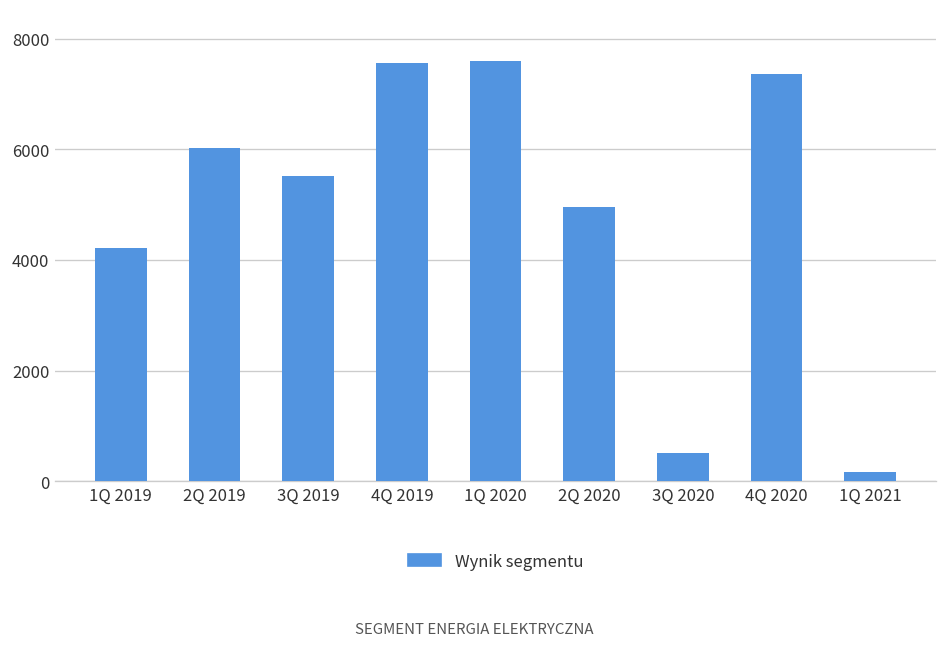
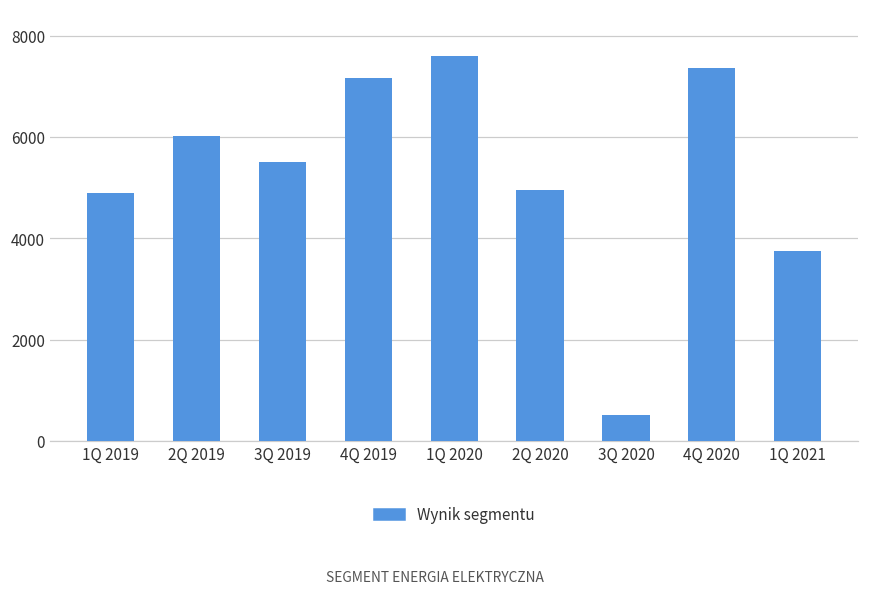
1Q 2019: 4200 -> 4900
4Q 2019: 7600 -> 7200
1Q 2021: 200 -> 3700
